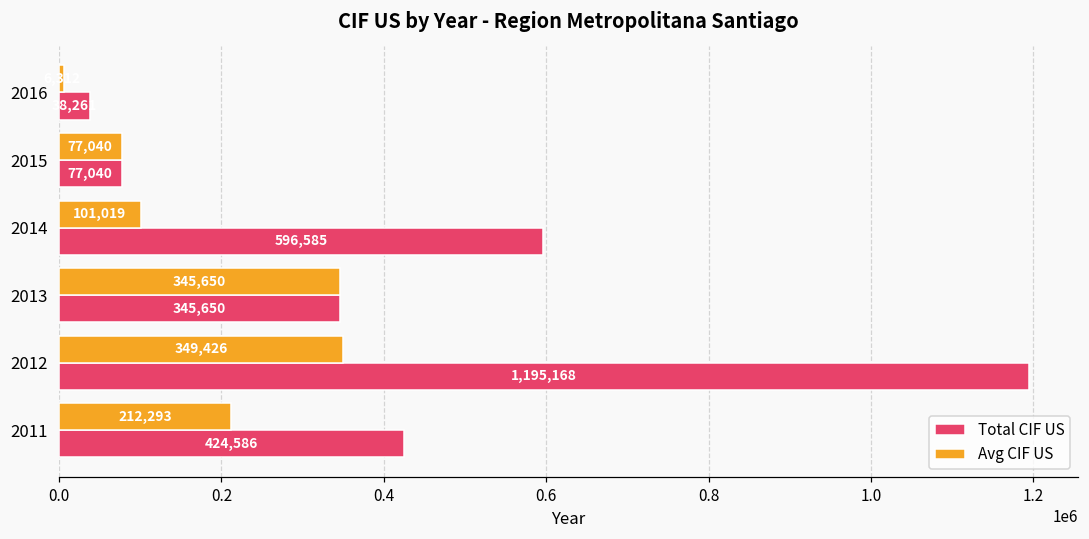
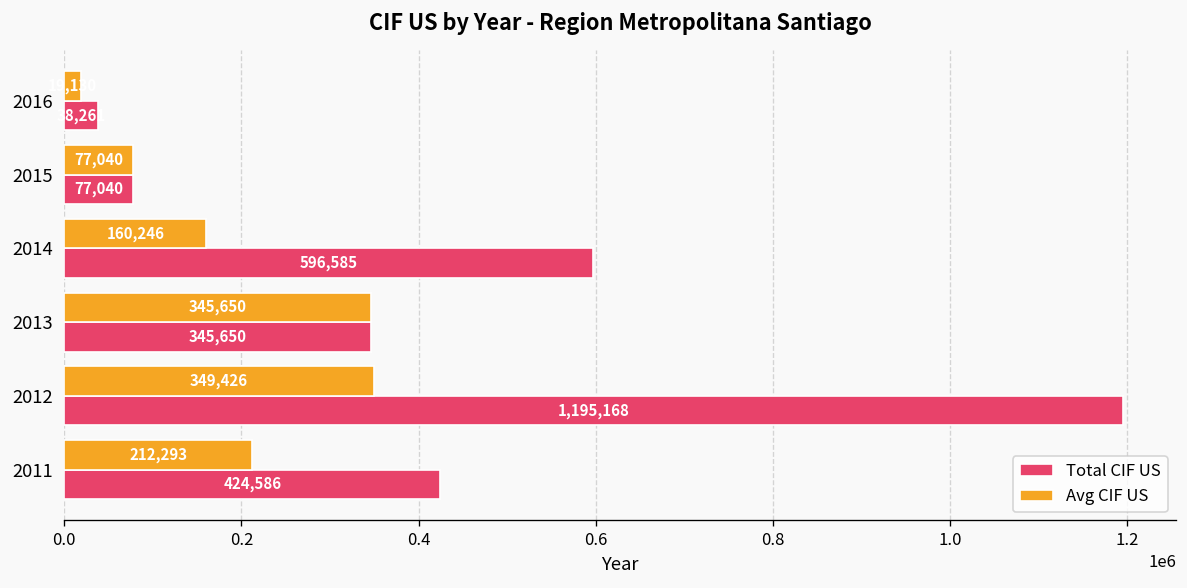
Avg CIF US, 2016: 10000 -> 20000
Avg CIF US, 2014: 101,019 -> 160,246
